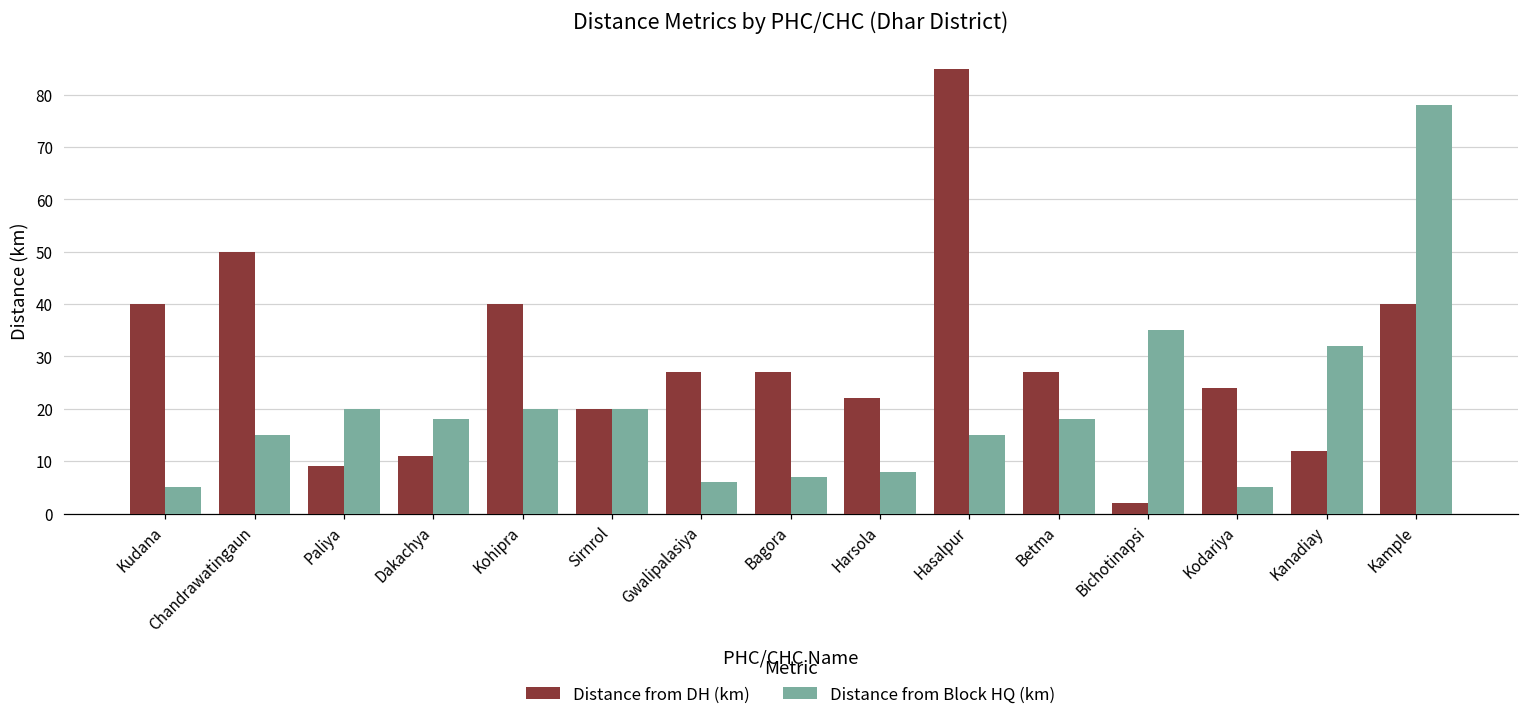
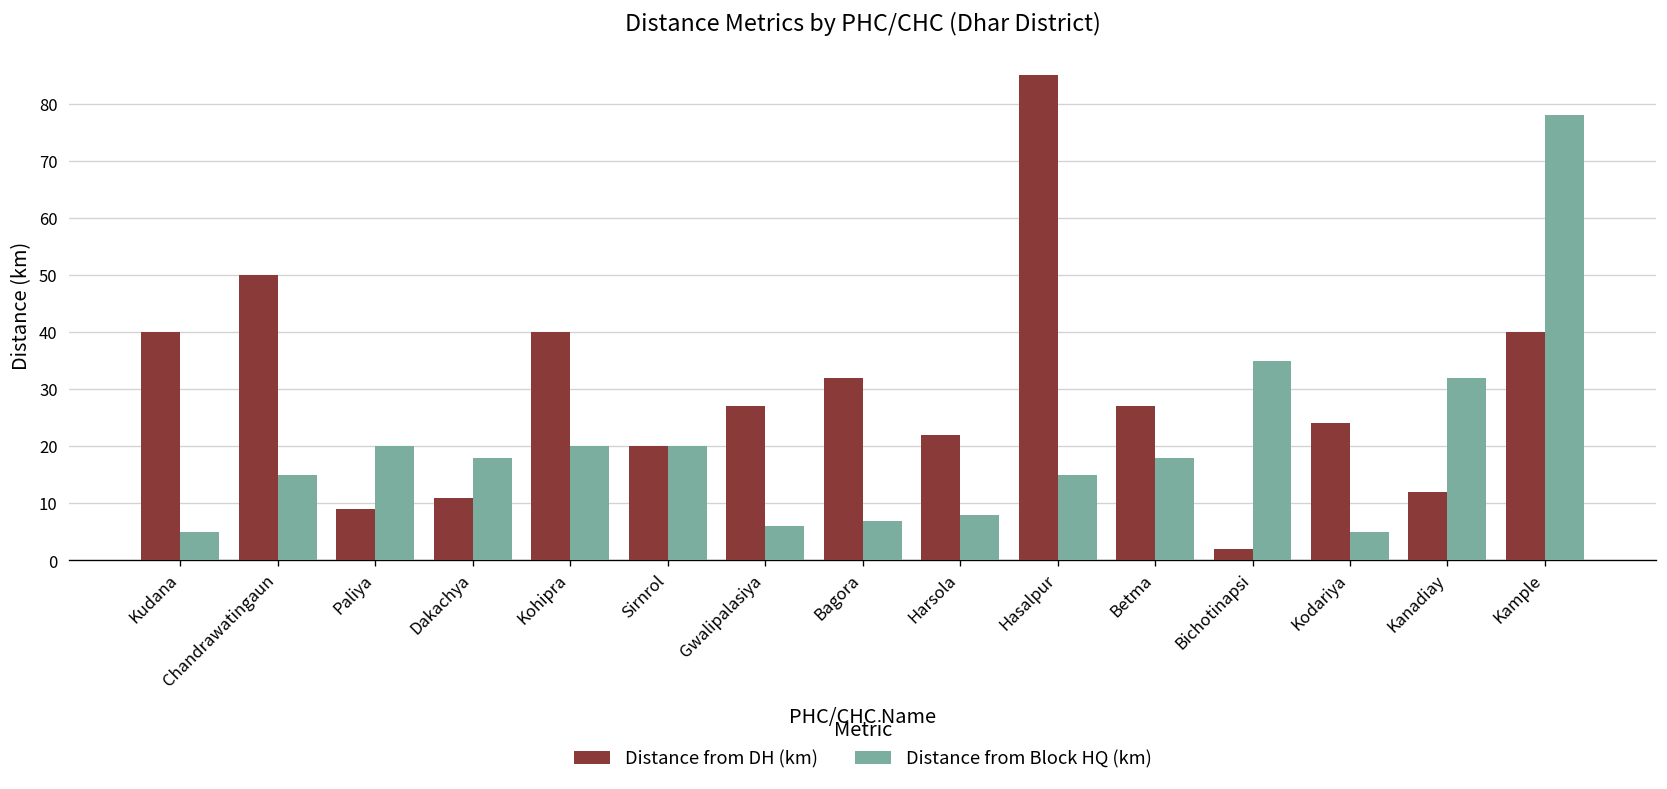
Distance from DH (km), Bagora: 27 -> 32
